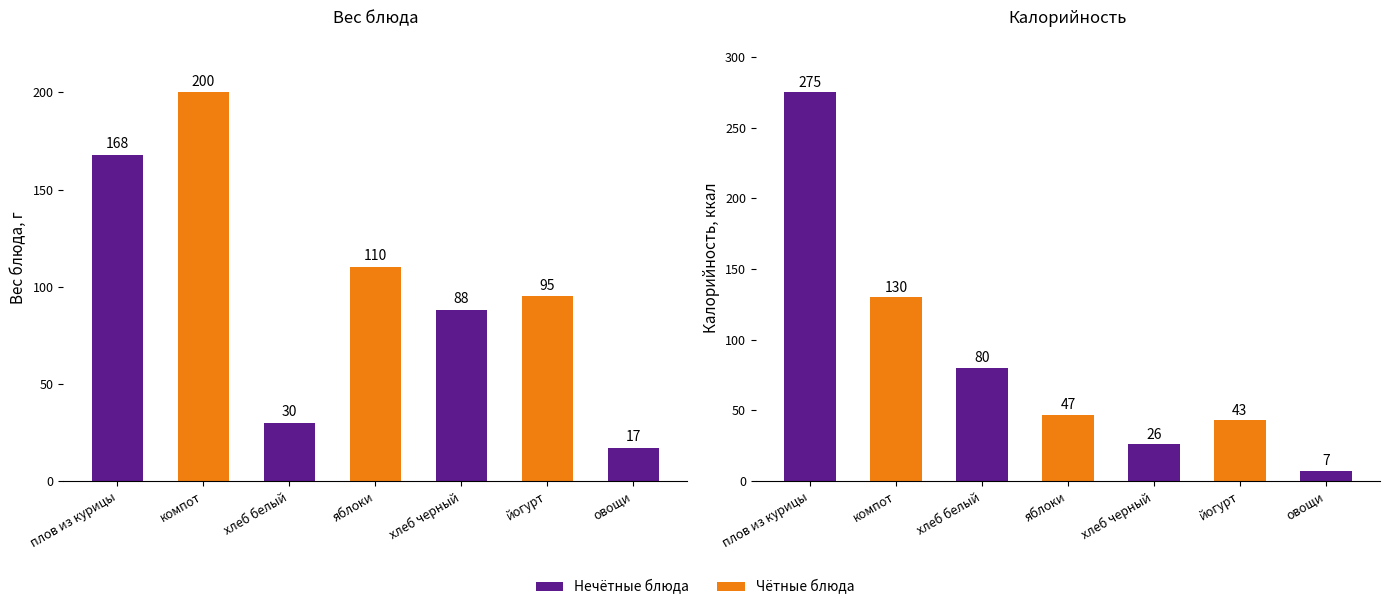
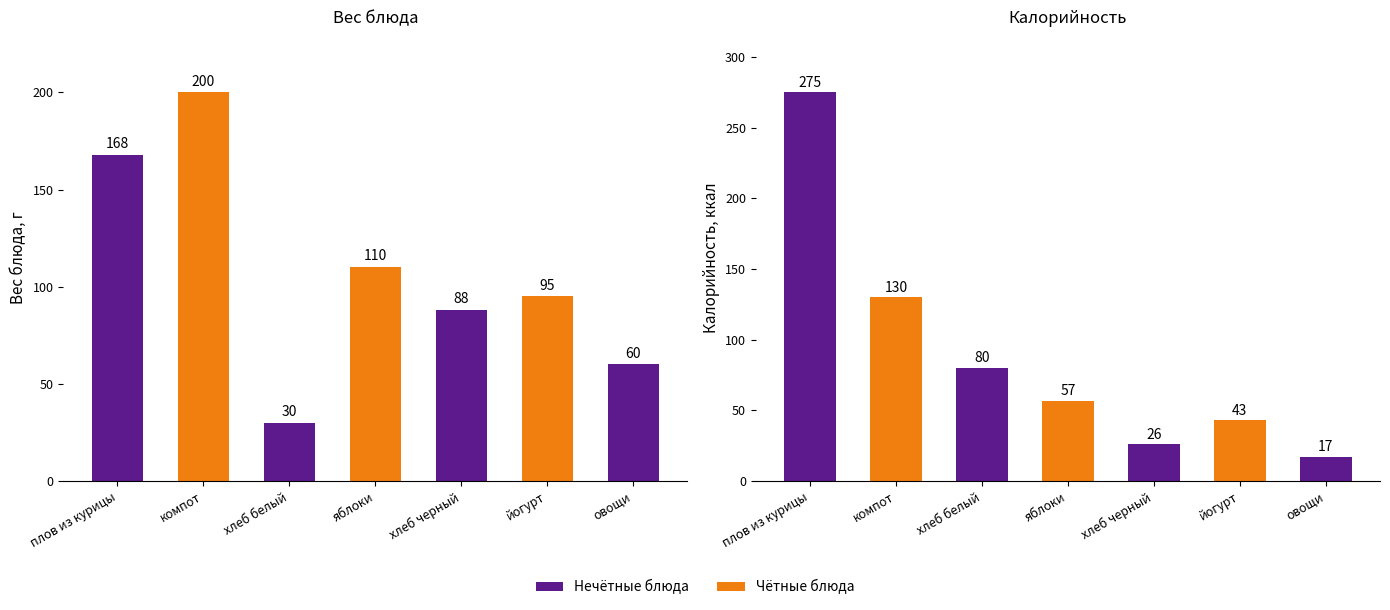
Вес блюда, овощи: 17 -> 60
Калорийность, яблоки: 47 -> 57
Калорийность, овощи: 7 -> 17
